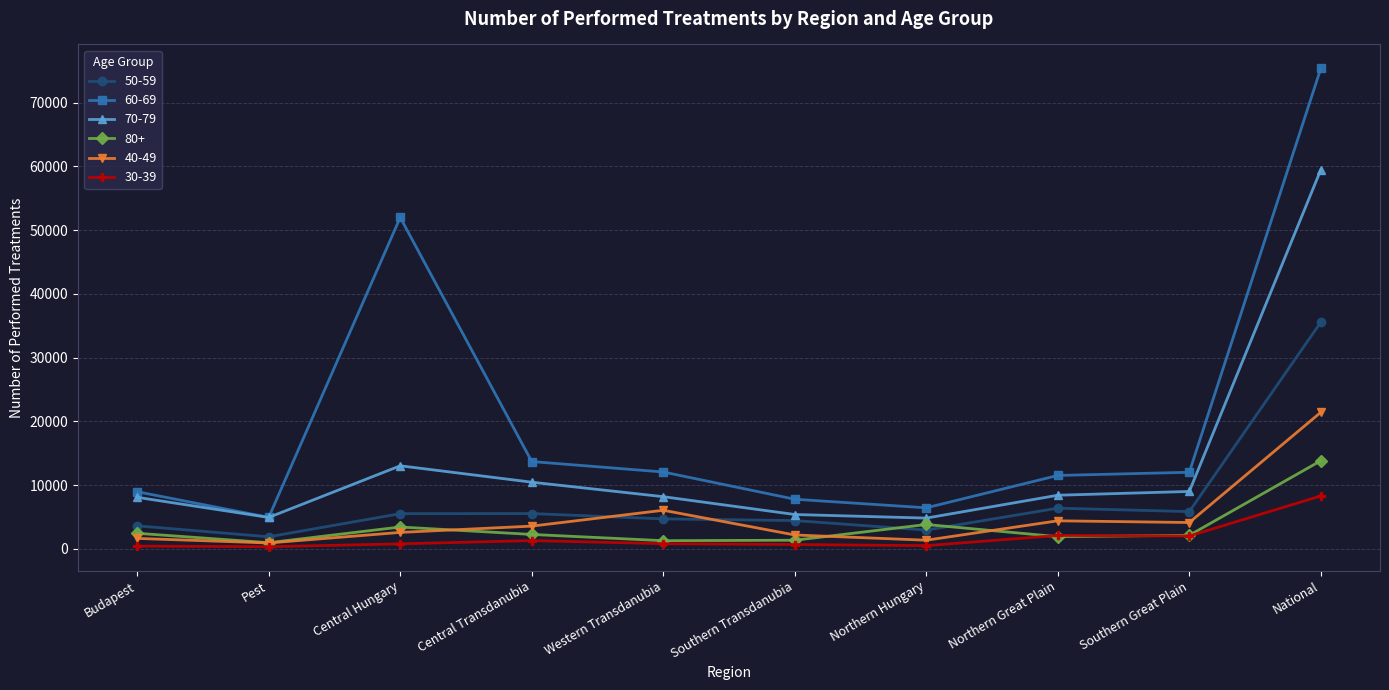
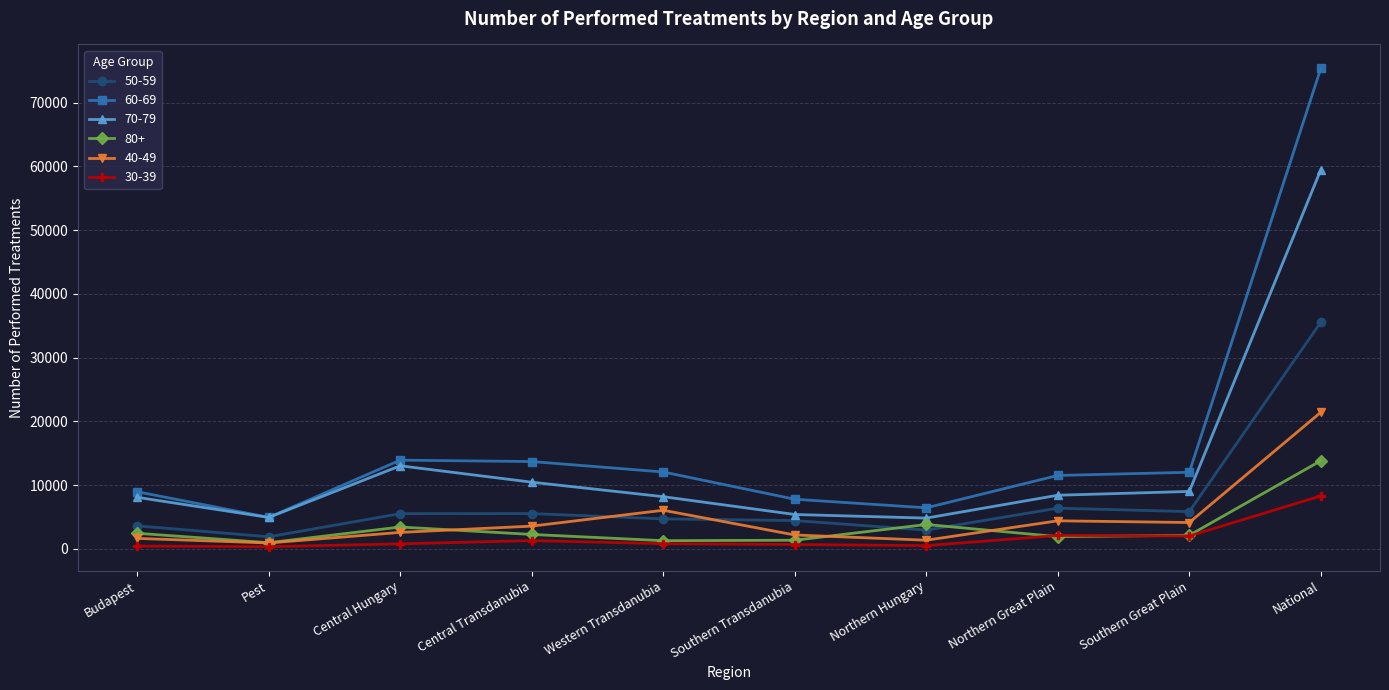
60-69, Central Hungary: 52000 -> 14000
